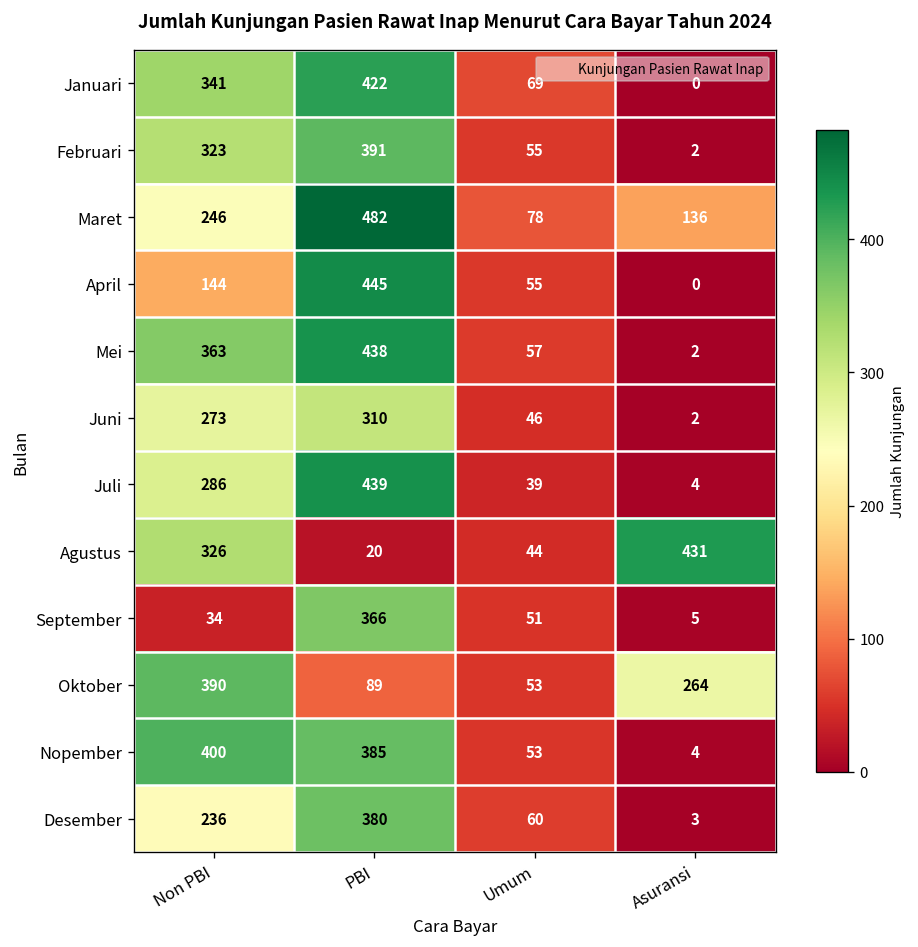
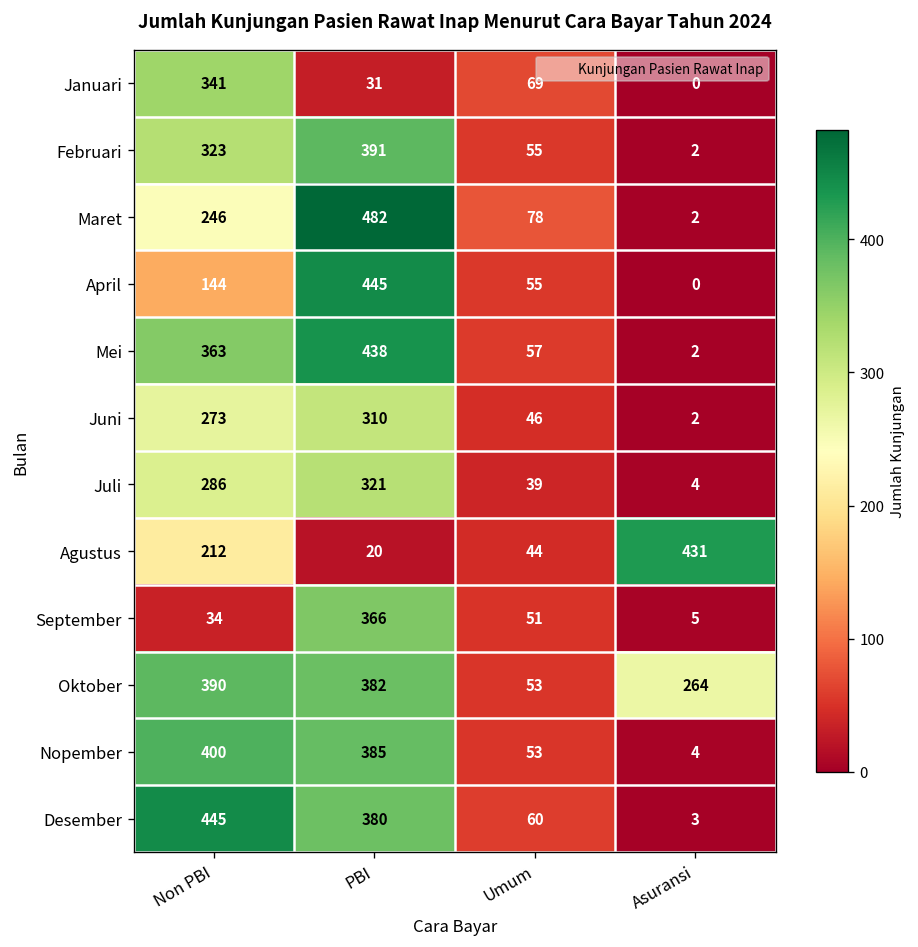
Januari, PBI: 422 -> 31
Maret, Asuransi: 136 -> 2
Juli, PBI: 439 -> 321
Agustus, Non PBI: 326 -> 212
Oktober, PBI: 89 -> 382
Desember, Non PBI: 236 -> 445
